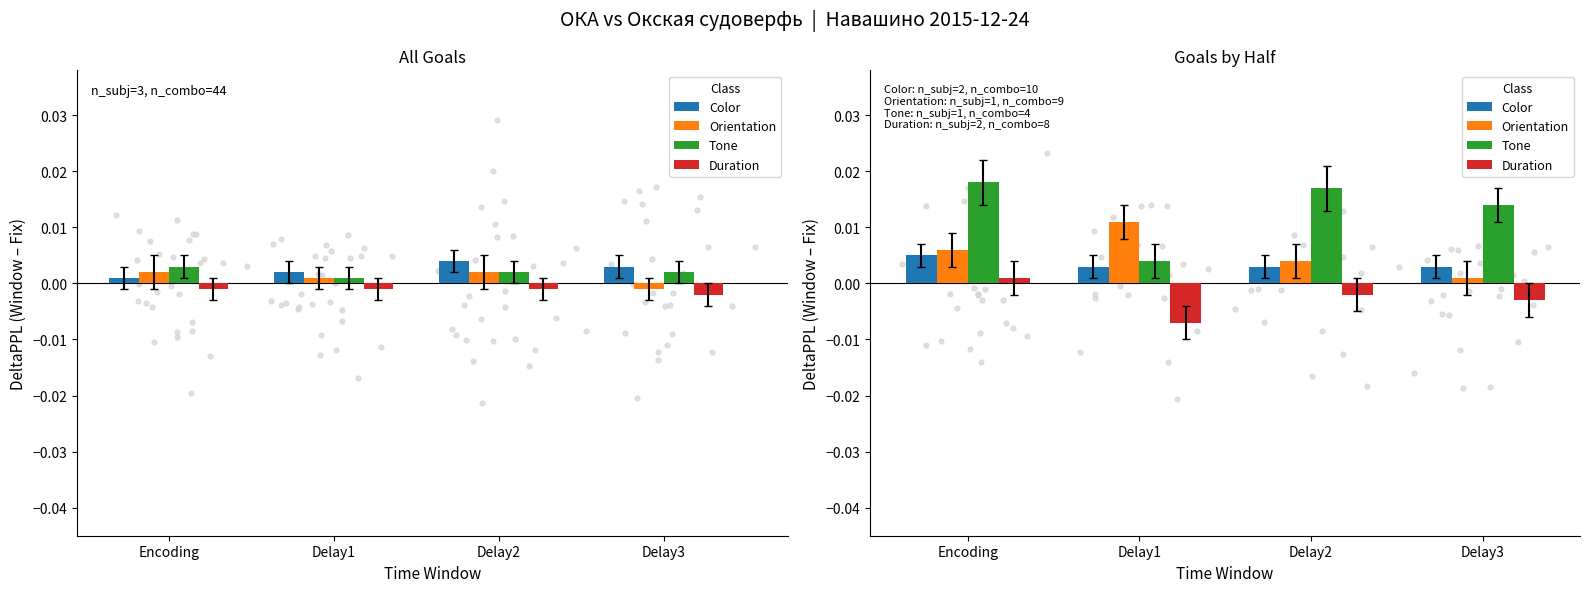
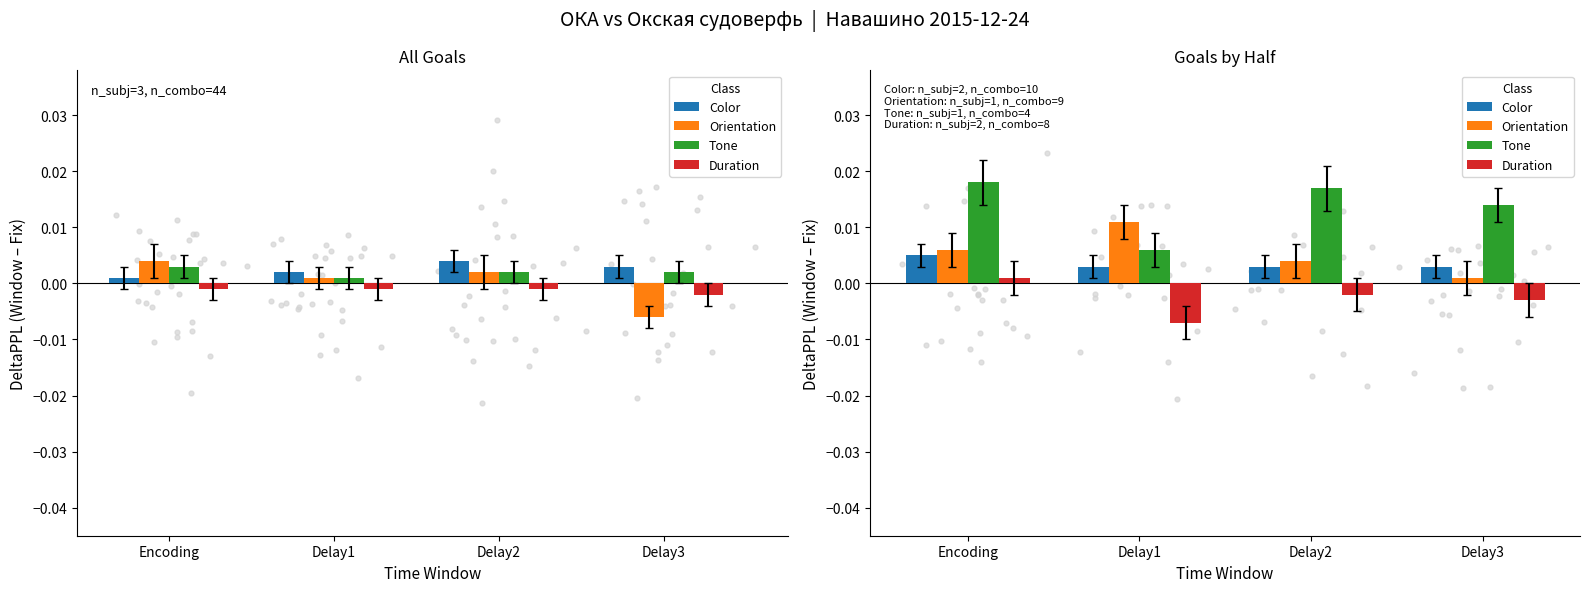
All Goals, Orientation, Encoding: 0.002 -> 0.004
All Goals, Orientation, Delay3: -0.001 -> -0.006
Goals by Half, Tone, Delay1: 0.004 -> 0.006
